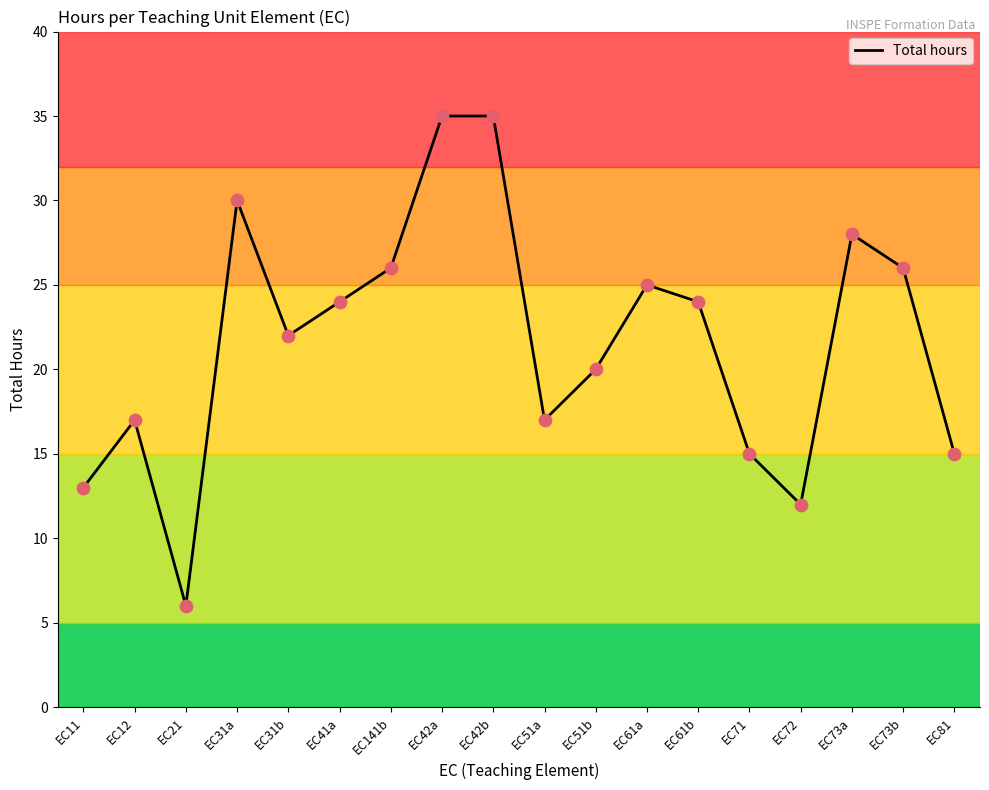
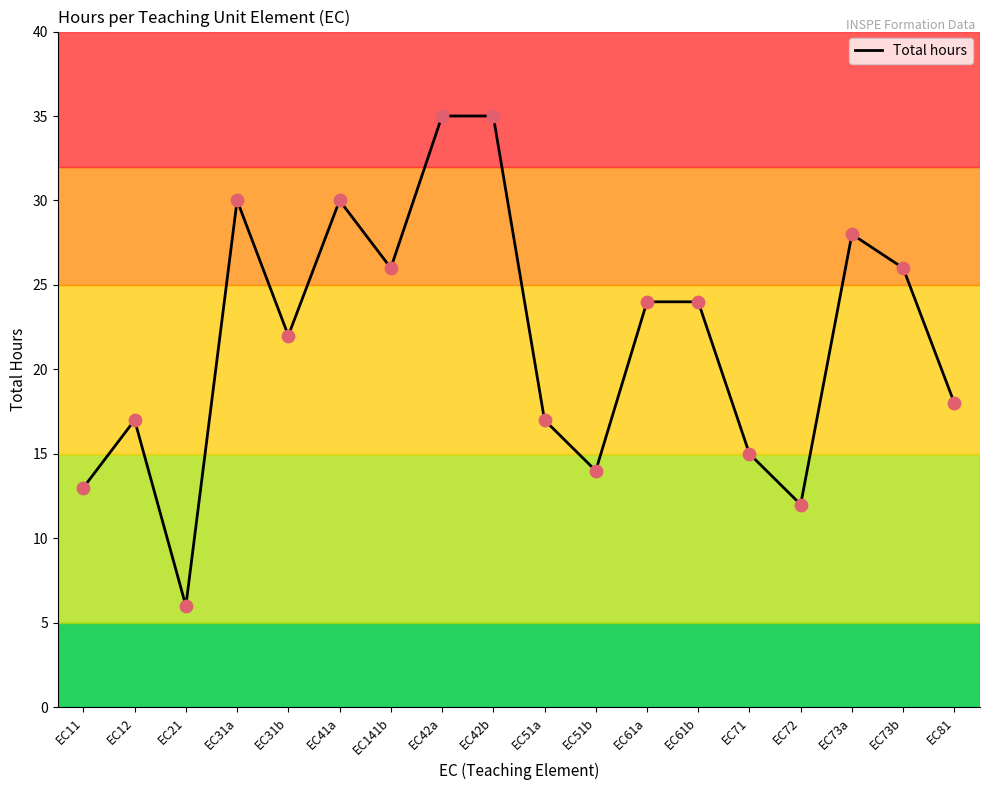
EC41a: 24 -> 30
EC51b: 20 -> 14
EC61a: 25 -> 24
EC81: 15 -> 18
